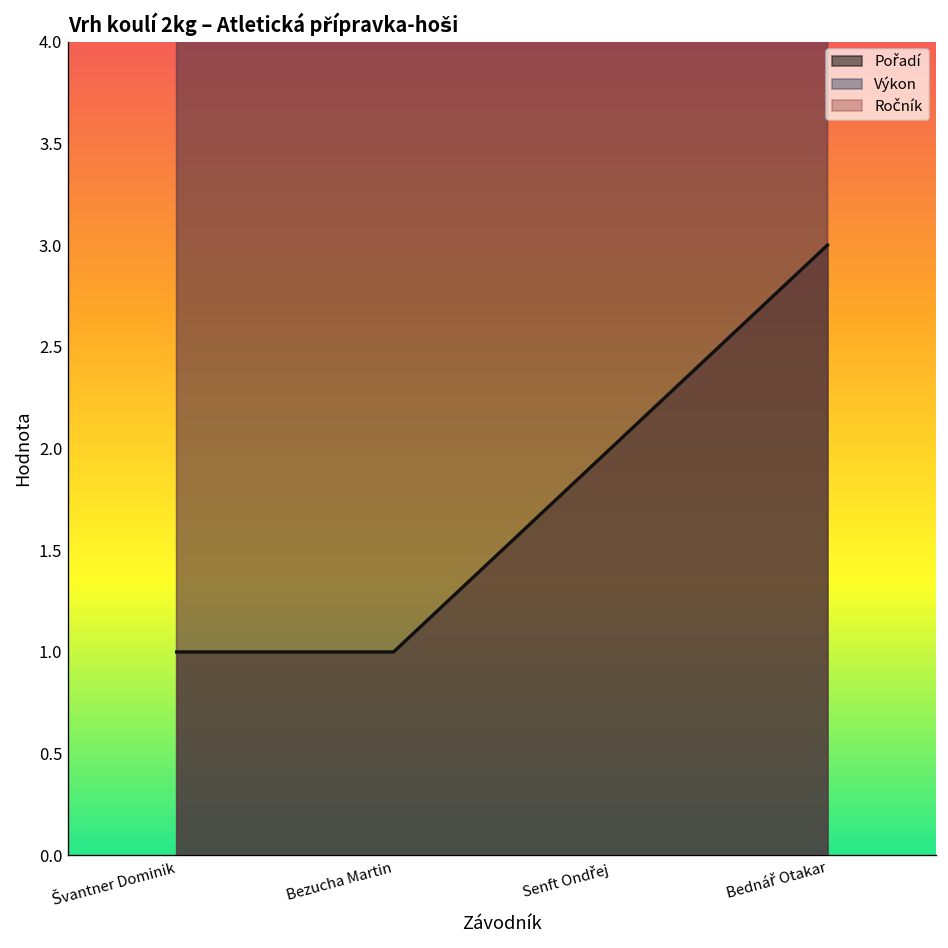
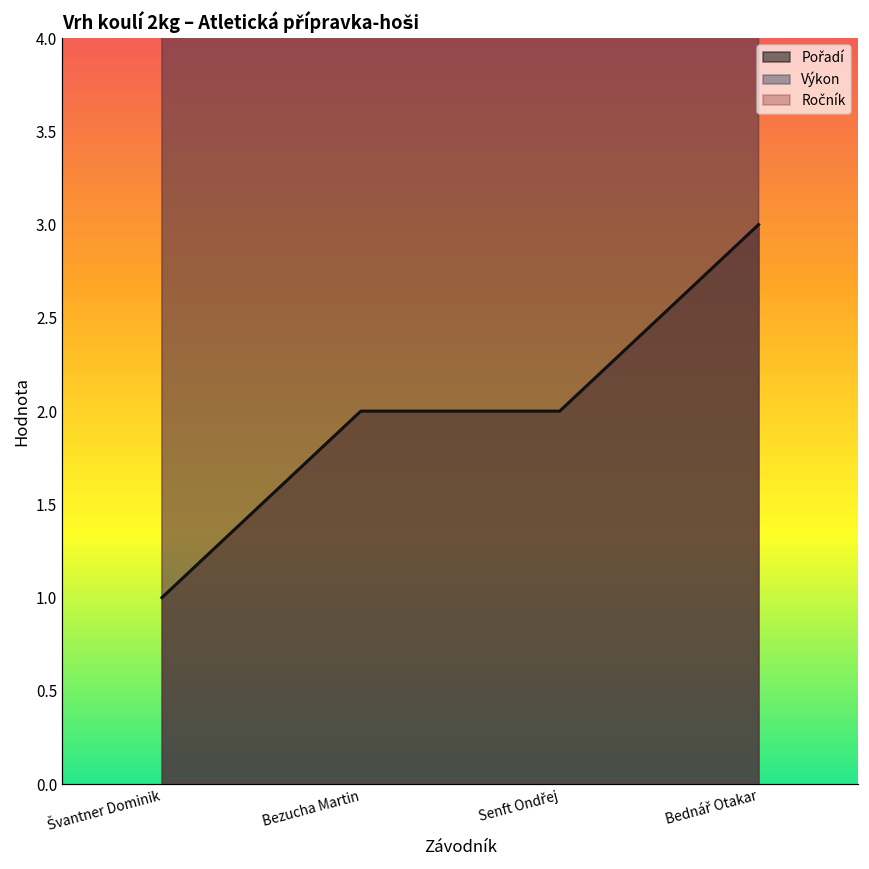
Pořadí, Bezucha Martin: 1 -> 2
